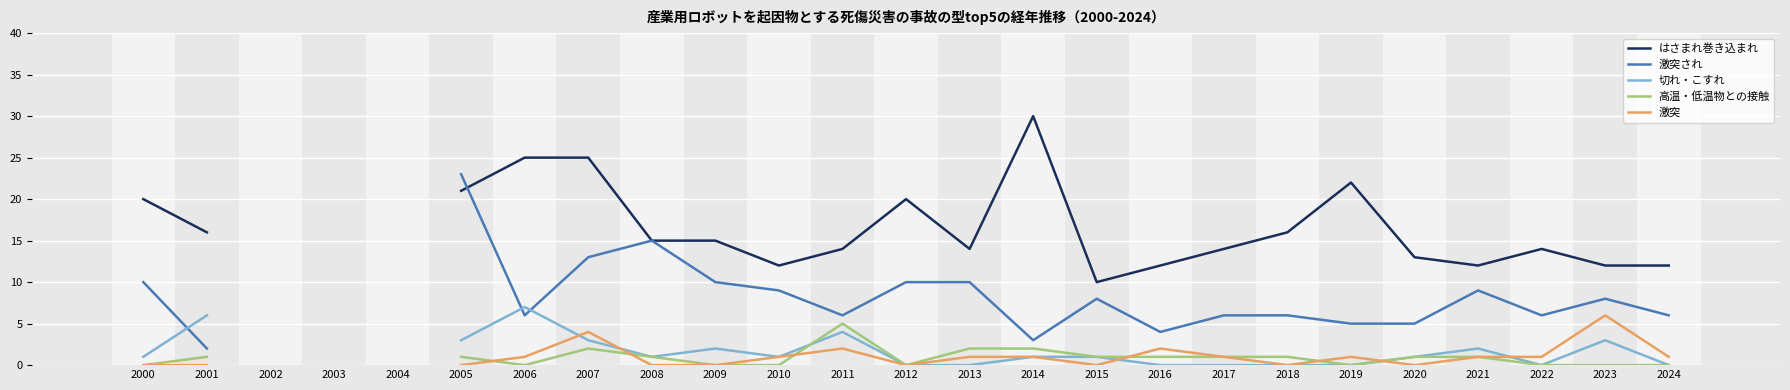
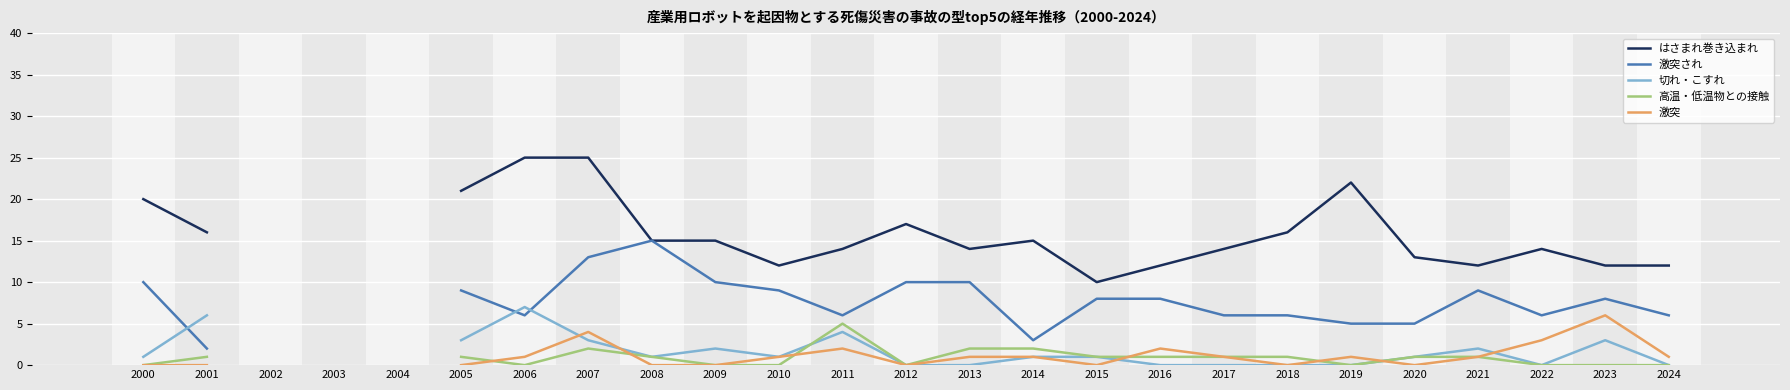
激突され, 2005: 23 -> 9
はさまれ巻き込まれ, 2012: 20 -> 17
はさまれ巻き込まれ, 2014: 30 -> 15
激突され, 2016: 4 -> 8
激突, 2022: 1 -> 3
